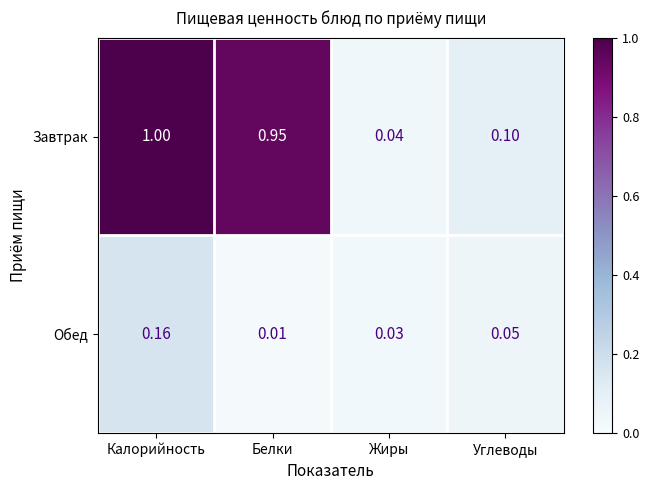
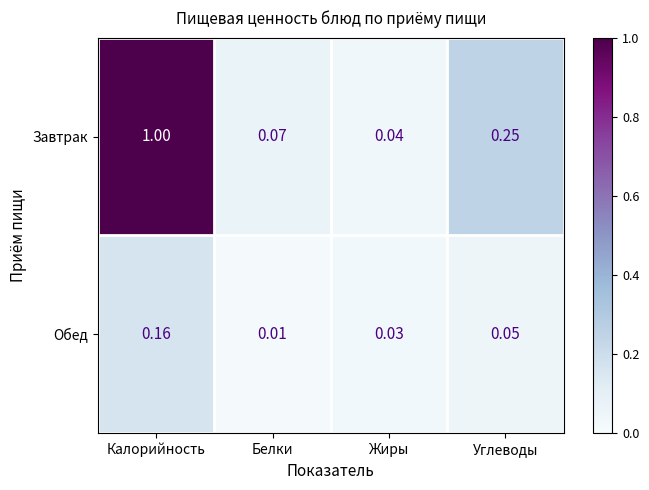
Завтрак, Белки: 0.95 -> 0.07
Завтрак, Углеводы: 0.10 -> 0.25
